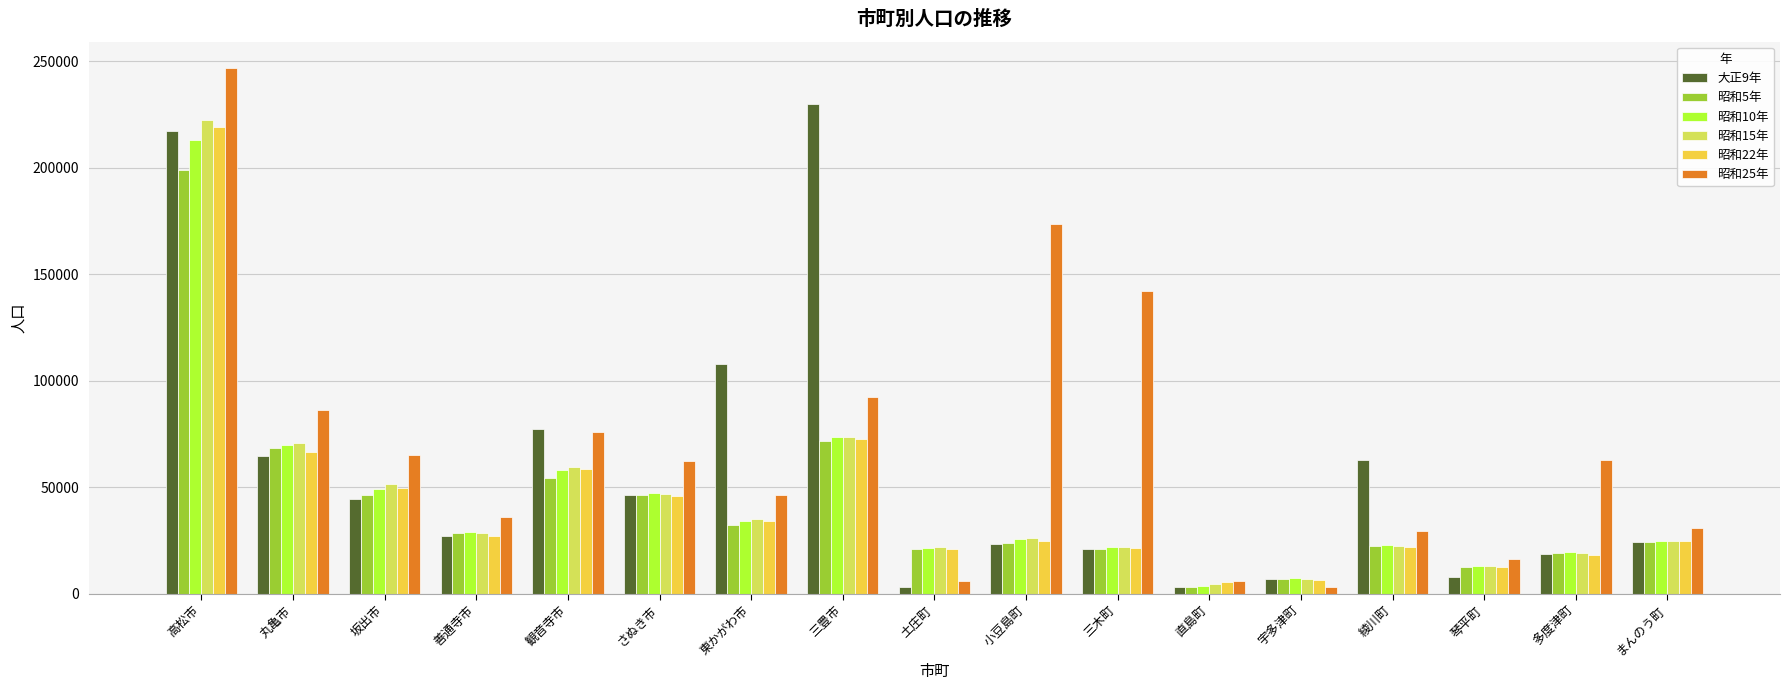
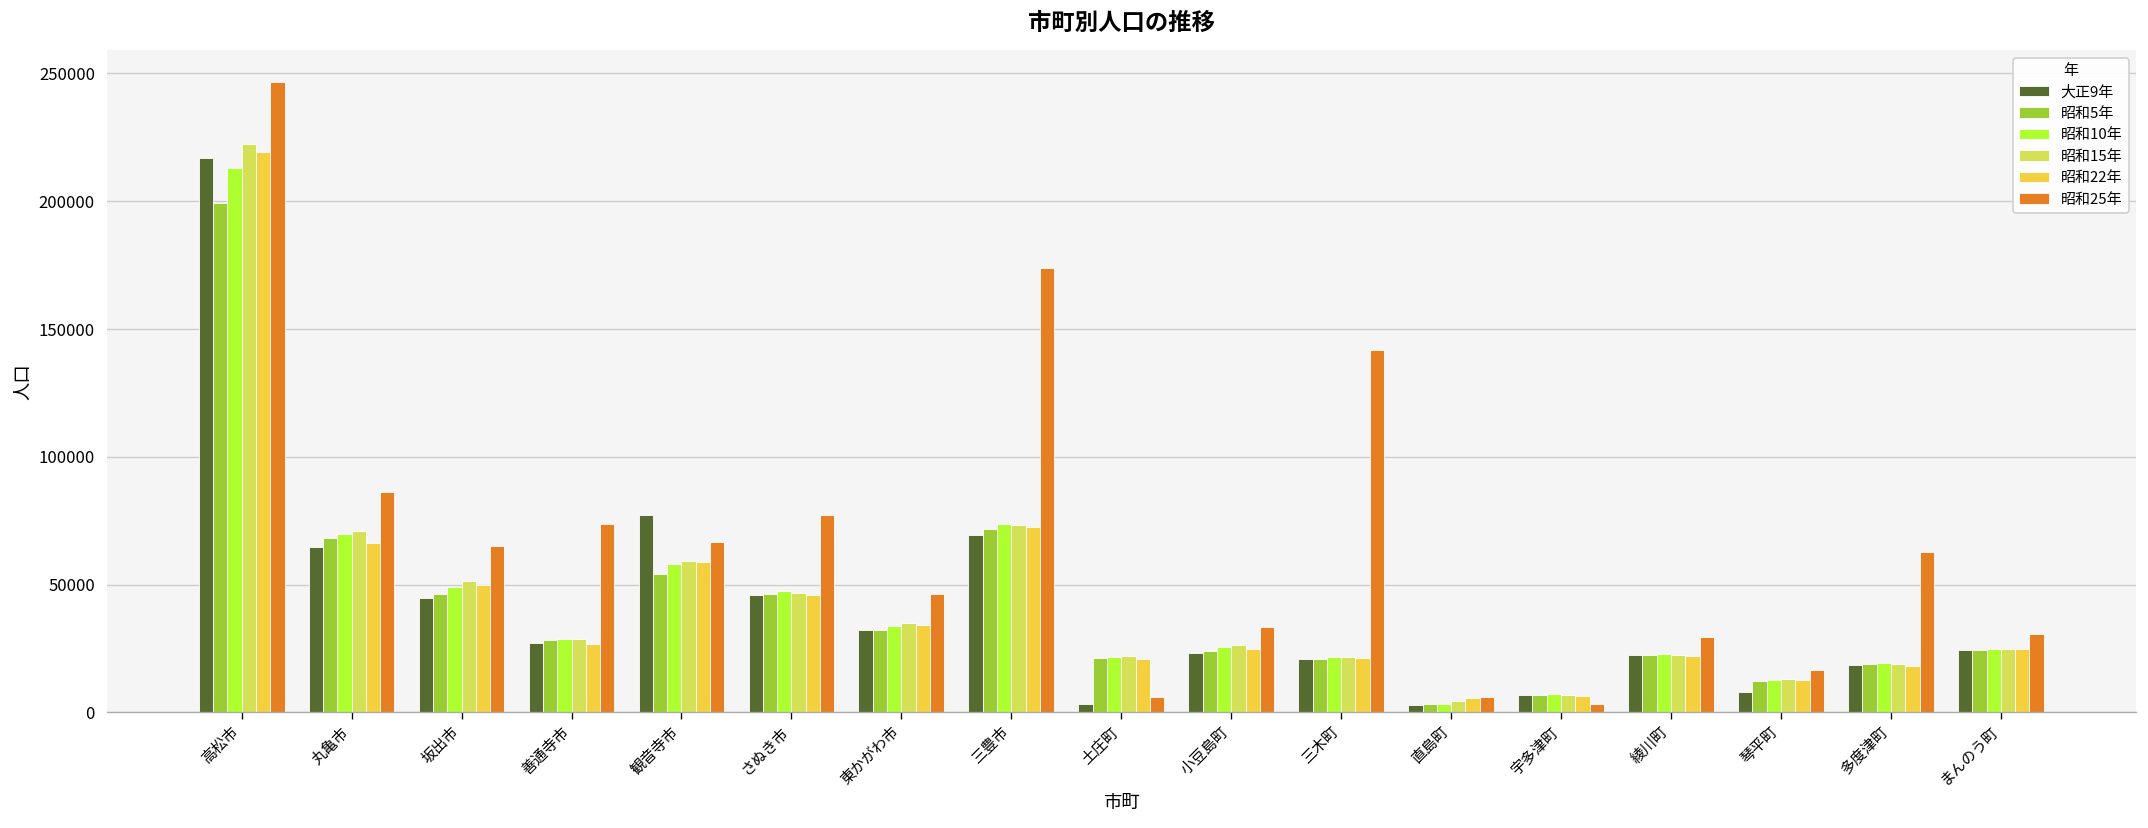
昭和25年, 善通寺市: 36000 -> 74000
昭和25年, 観音寺市: 76000 -> 67000
昭和25年, さぬき市: 62000 -> 77000
大正9年, 東かがわ市: 108000 -> 32000
大正9年, 三豊市: 230000 -> 69000
昭和25年, 三豊市: 92000 -> 174000
昭和25年, 小豆島町: 174000 -> 33000
大正9年, 綾川町: 63000 -> 22000
